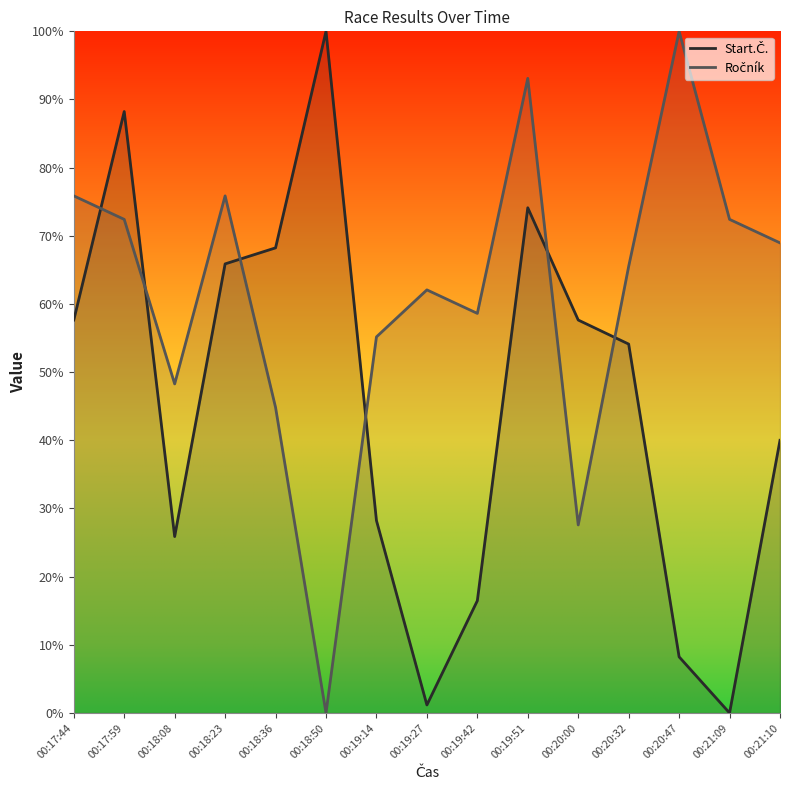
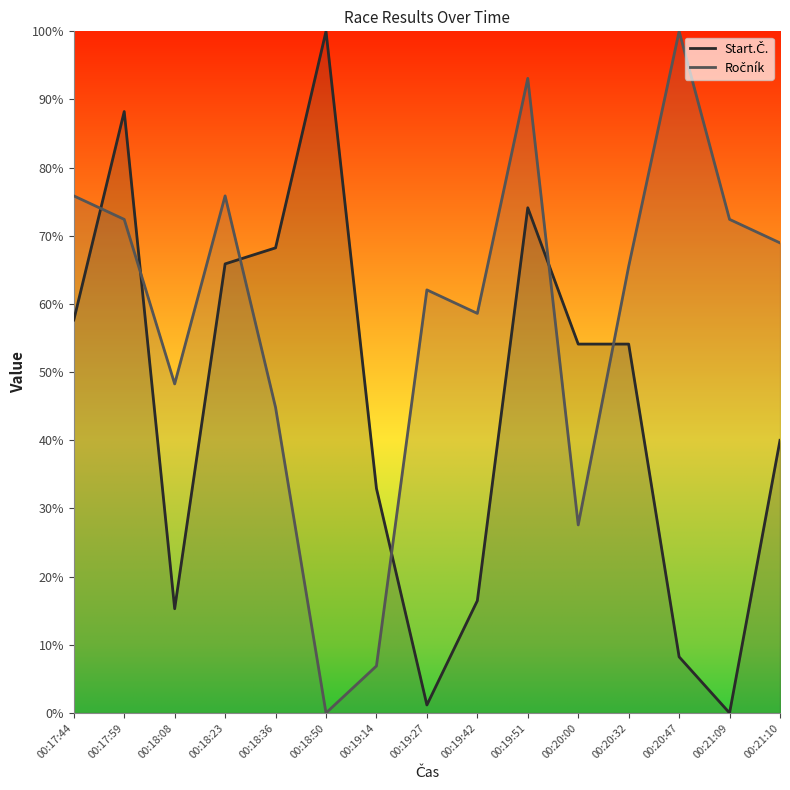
Start.Č., 00:18:08: 26% -> 15%
Start.Č., 00:19:14: 28% -> 33%
Ročník, 00:19:14: 55% -> 7%
Start.Č., 00:20:00: 58% -> 54%
